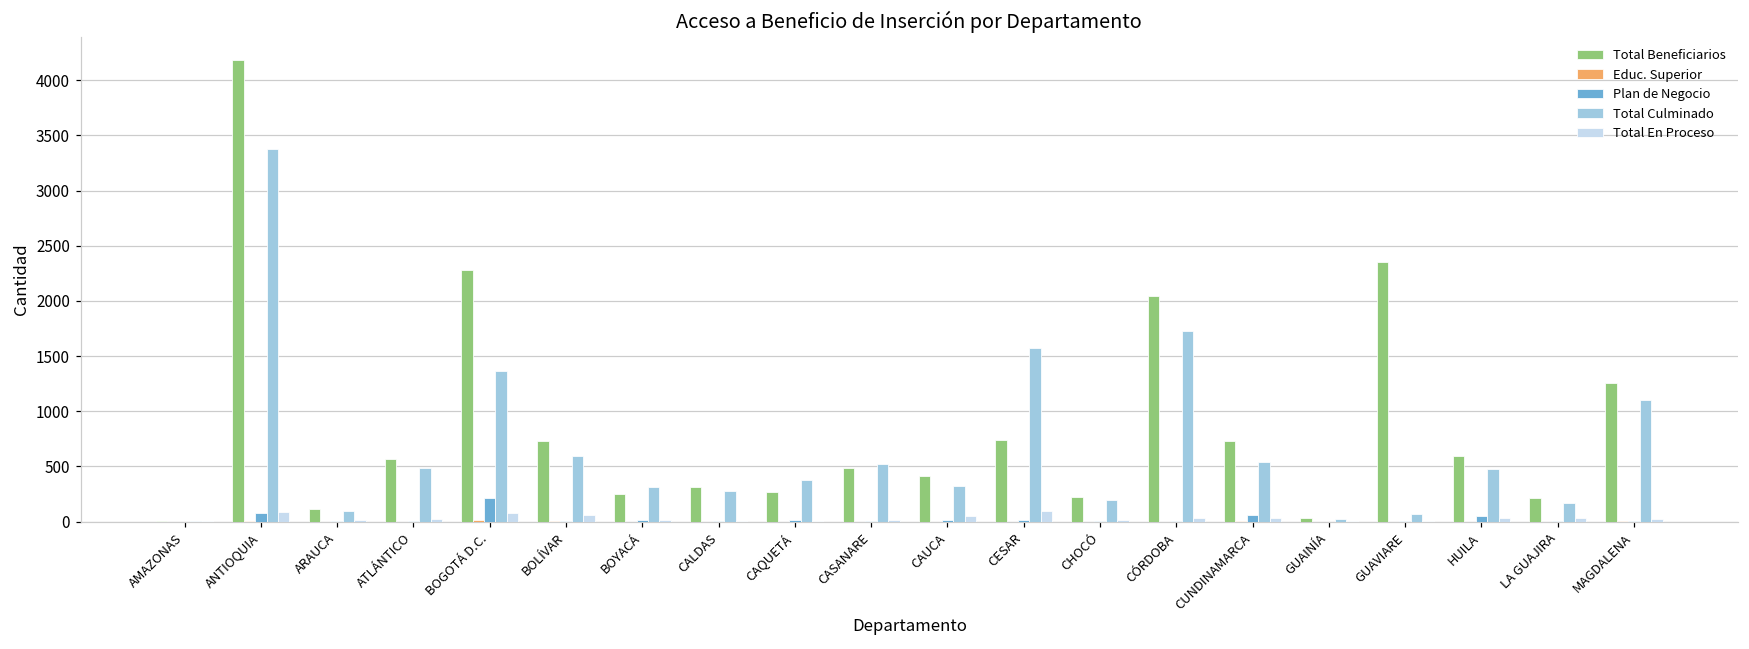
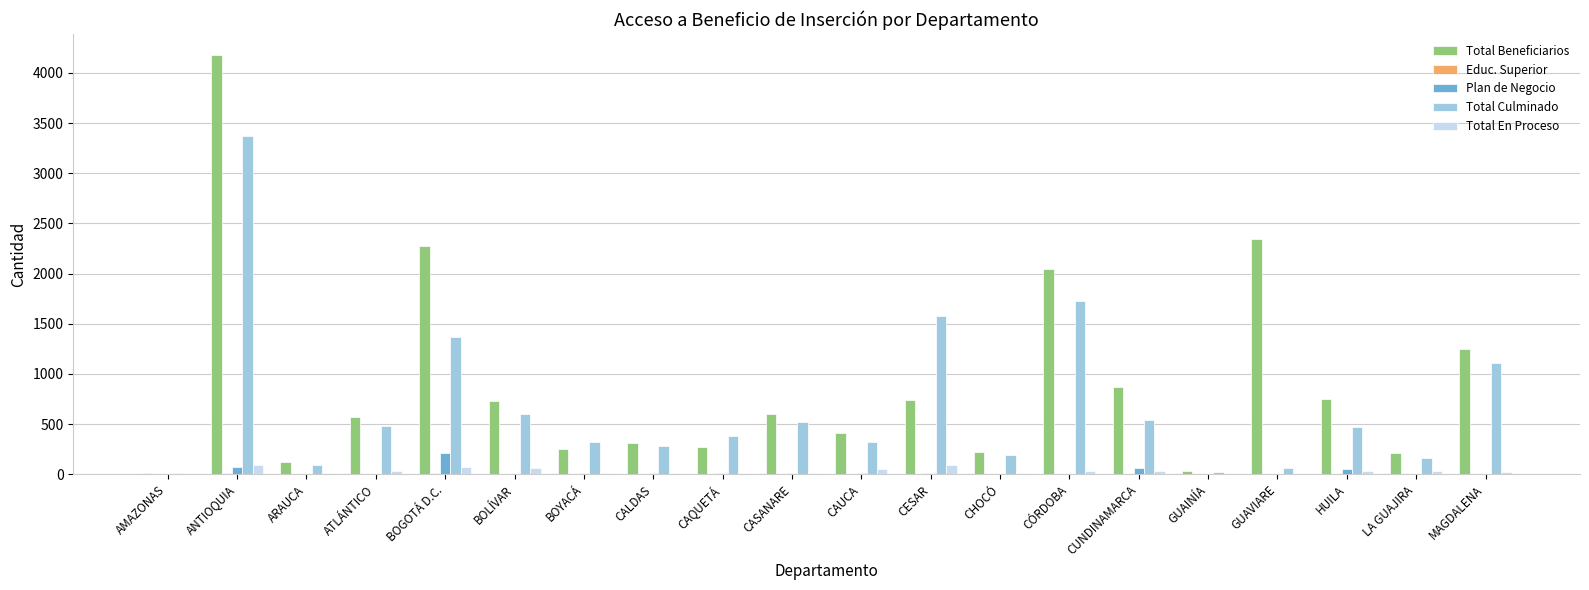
Total Beneficiarios, CASANARE: 490 -> 600
Total Beneficiarios, CUNDINAMARCA: 730 -> 870
Total Beneficiarios, HUILA: 590 -> 750
